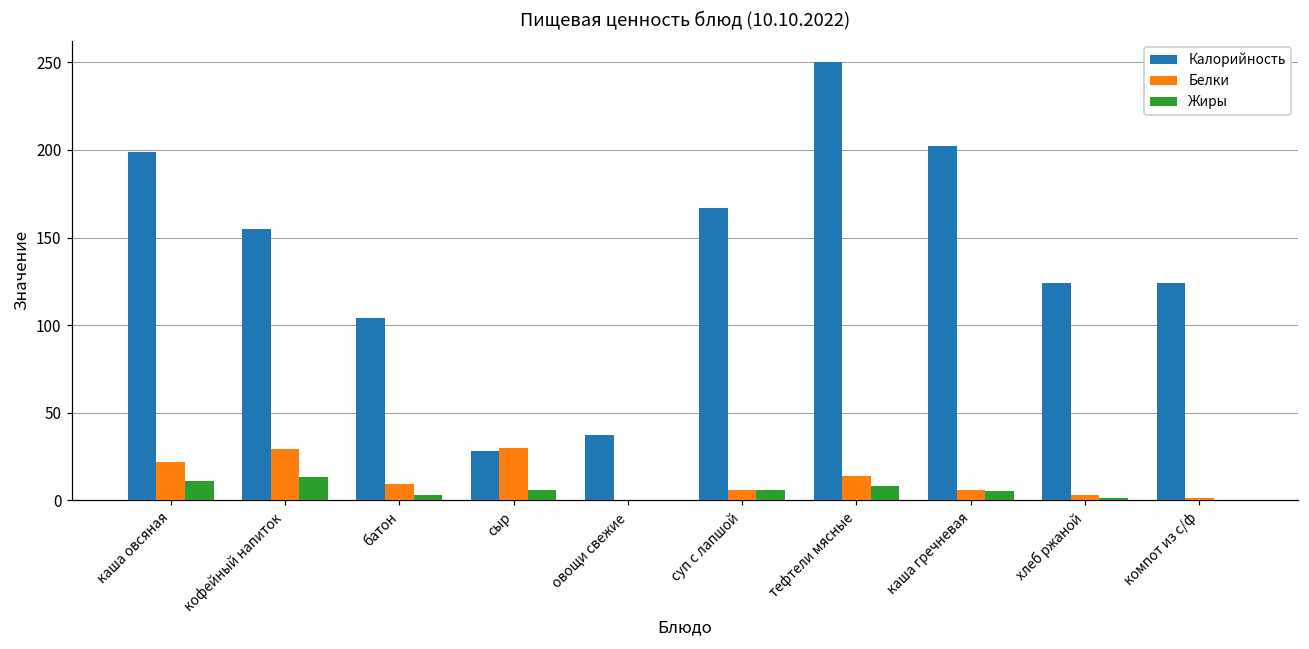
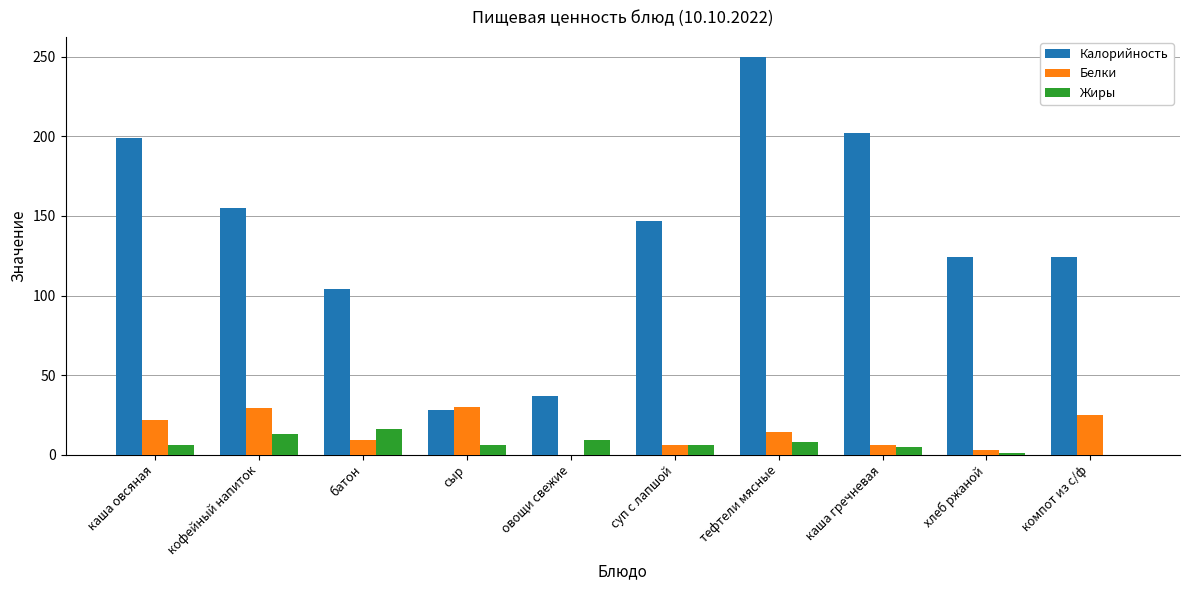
Жиры, каша овсяная: 11 -> 6
Жиры, батон: 3 -> 16
Жиры, овощи свежие: 0 -> 9
Калорийность, суп с лапшой: 167 -> 147
Белки, компот из с/ф: 1 -> 25
